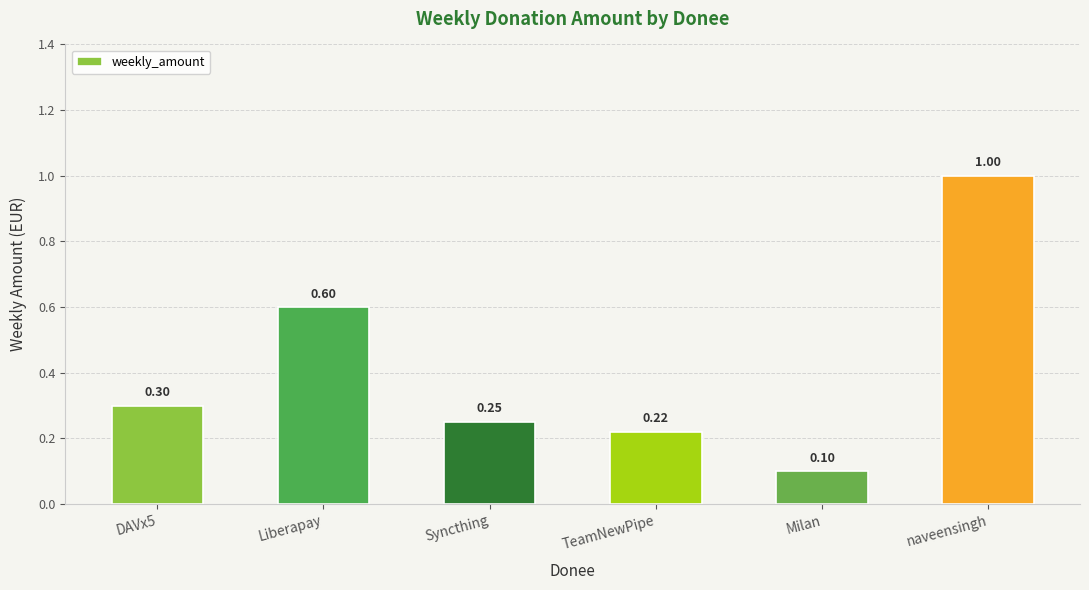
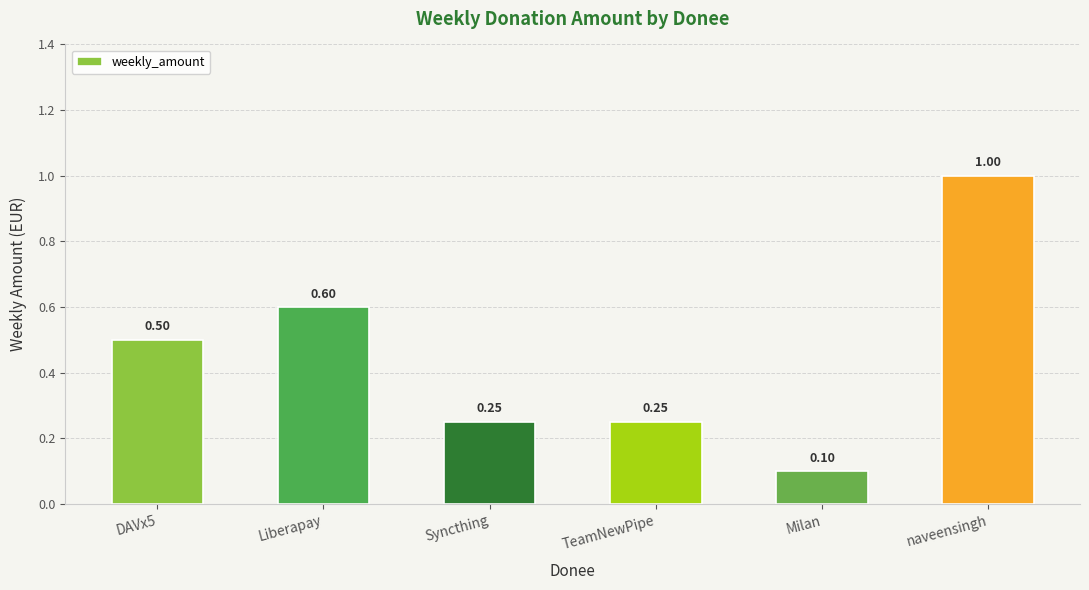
DAVx5: 0.30 -> 0.50
TeamNewPipe: 0.22 -> 0.25
